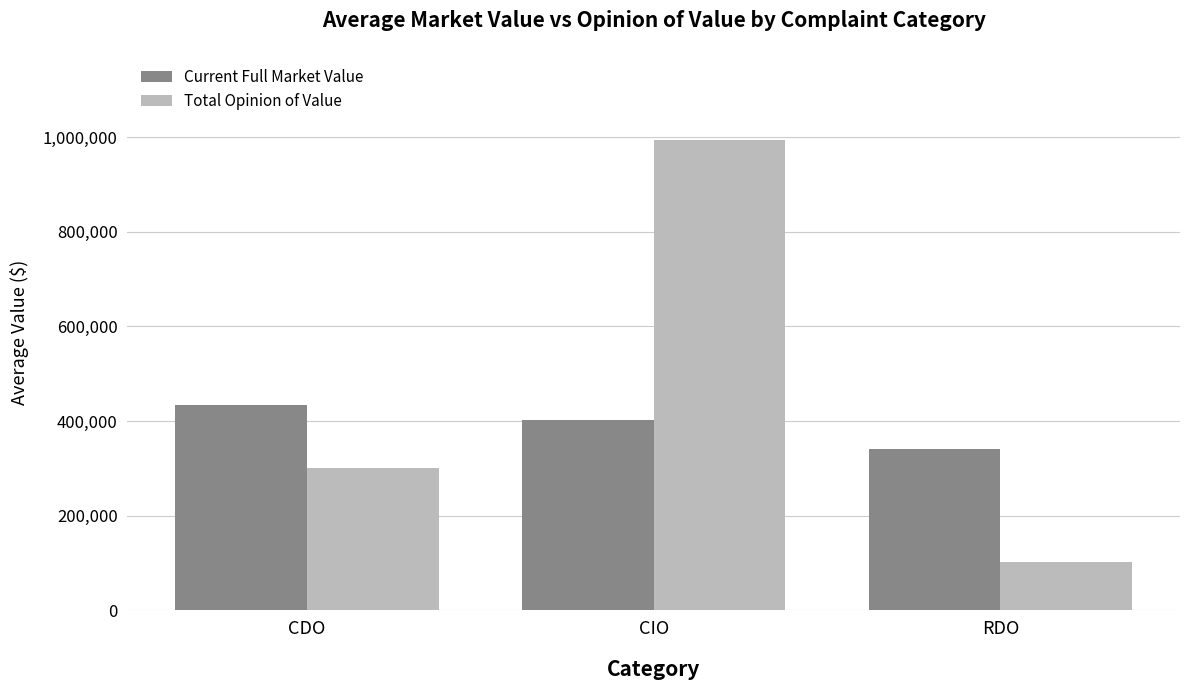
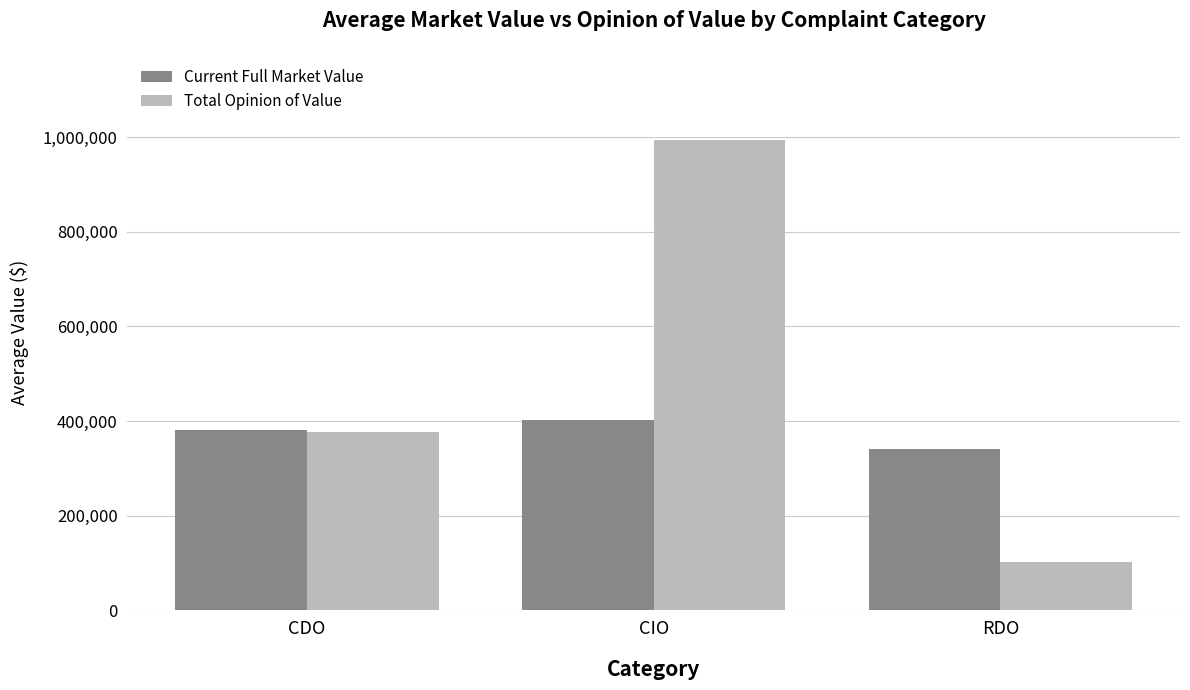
Current Full Market Value, CDO: 430,000 -> 380,000
Total Opinion of Value, CDO: 300,000 -> 380,000
